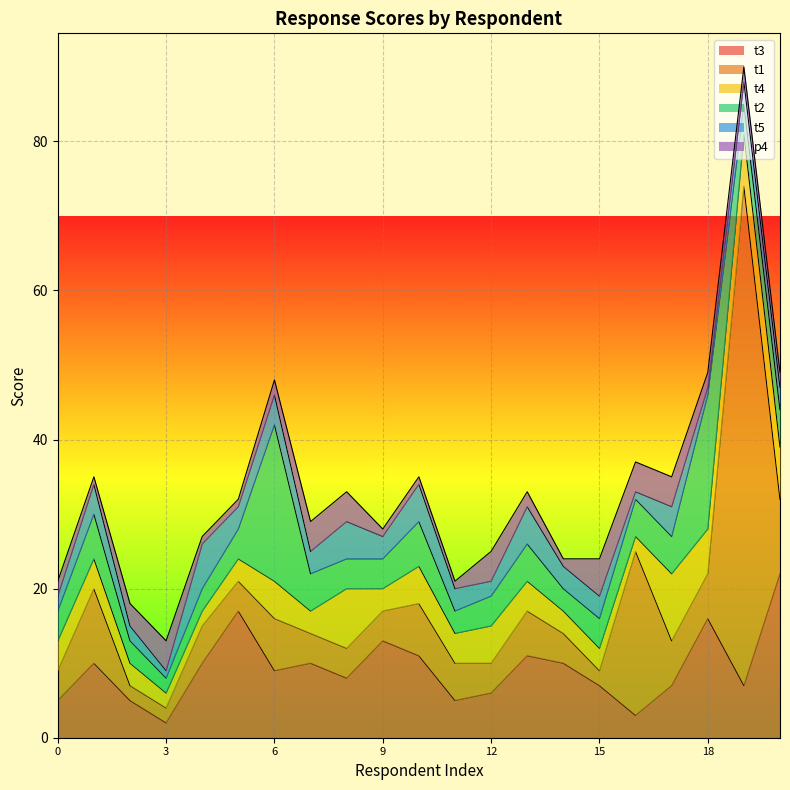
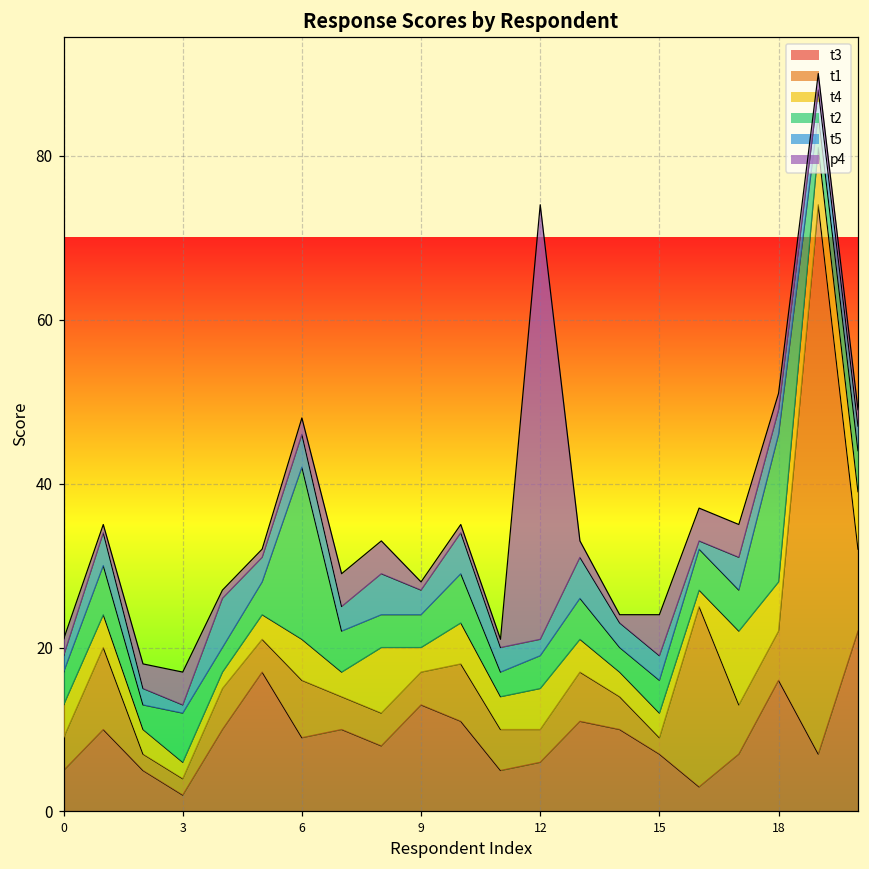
t2, 3: 2 -> 6
p4, 12: 4 -> 53
t5, 18: 1 -> 3
